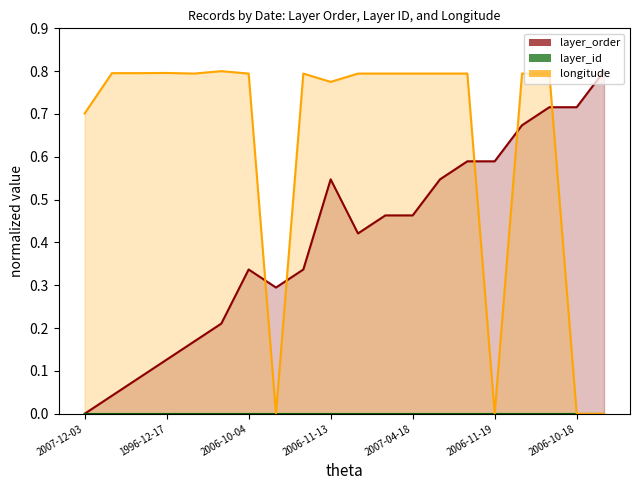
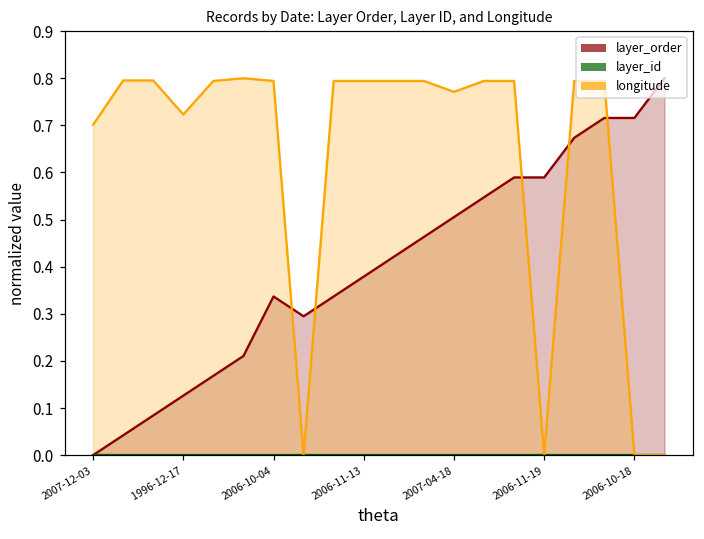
longitude, 1996-12-17: 0.80 -> 0.72
layer_order, 2006-11-13: 0.55 -> 0.38
longitude, 2006-11-13: 0.77 -> 0.79
layer_order, 2007-04-18: 0.46 -> 0.51
longitude, 2007-04-18: 0.79 -> 0.77
